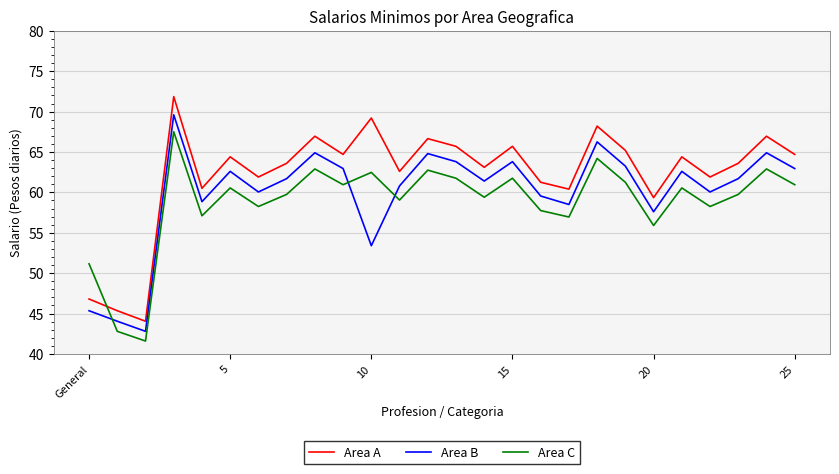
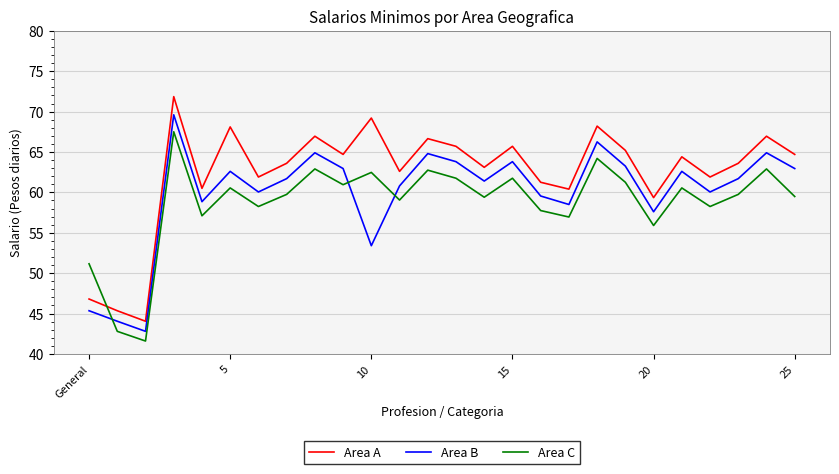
Area A, 5: 64 -> 68
Area C, 25: 61 -> 59
